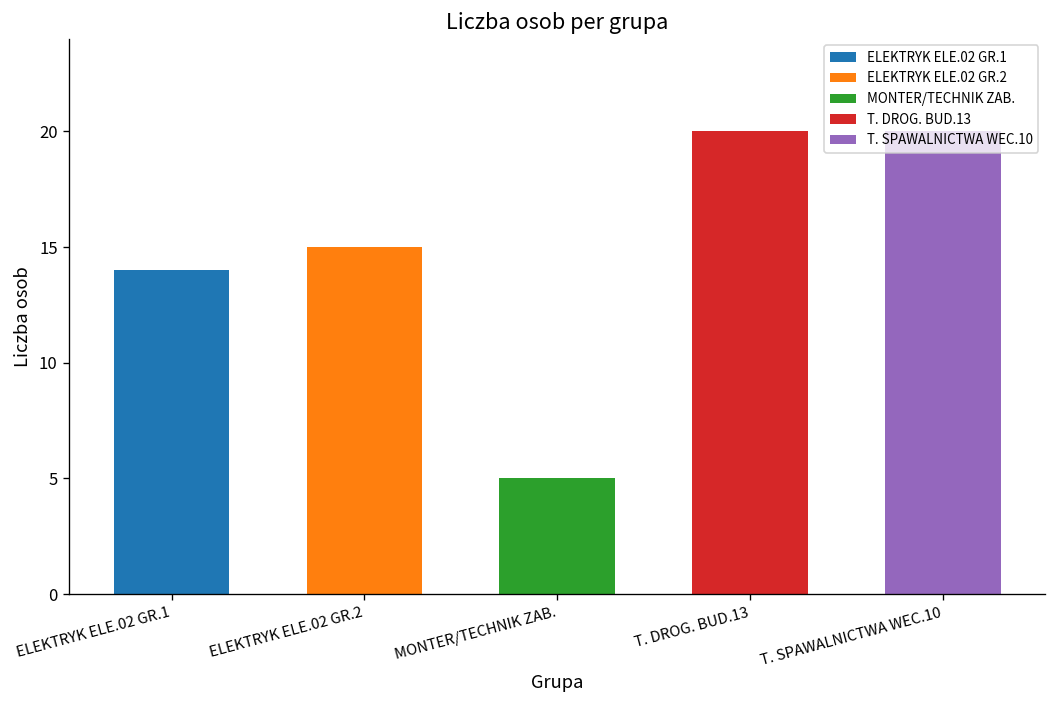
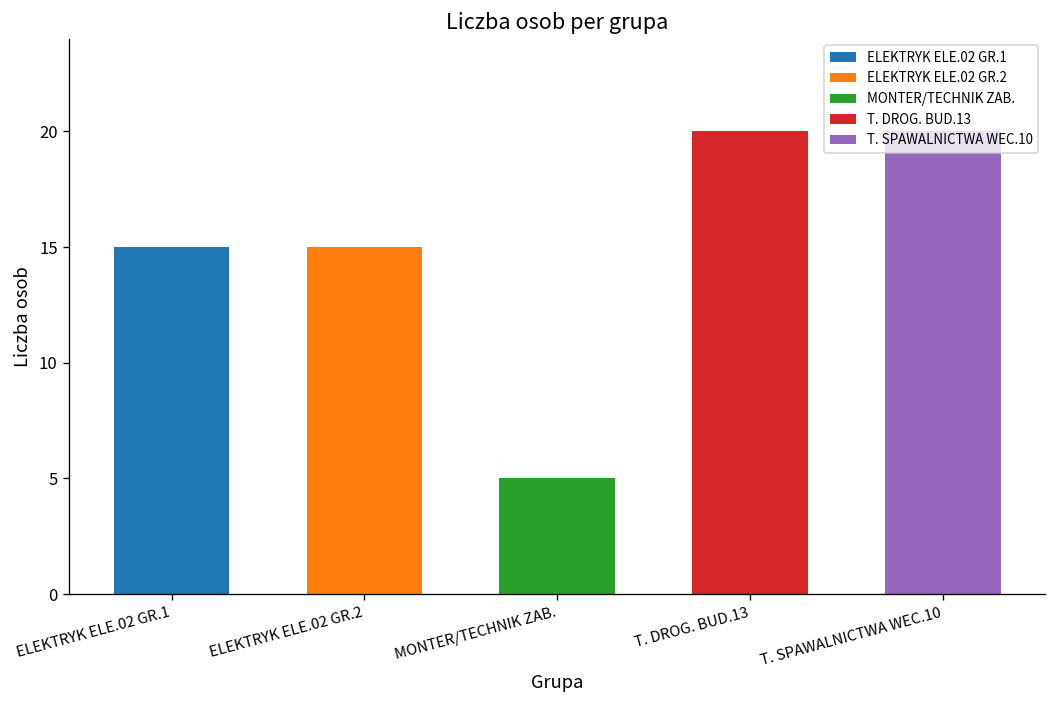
ELEKTRYK ELE.02 GR.1: 14 -> 15
